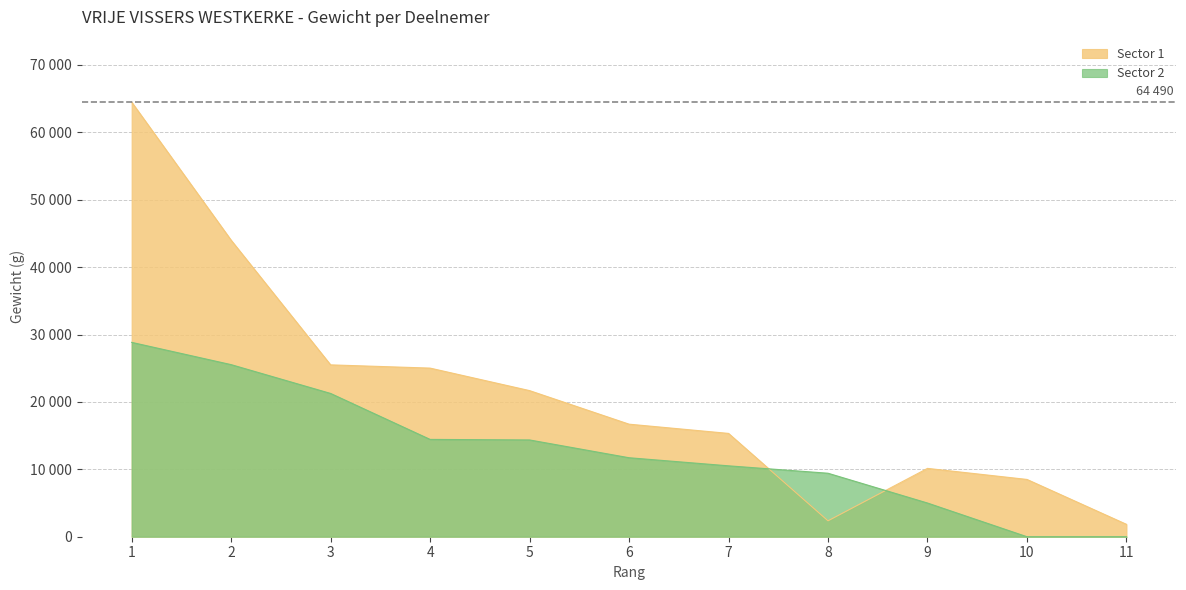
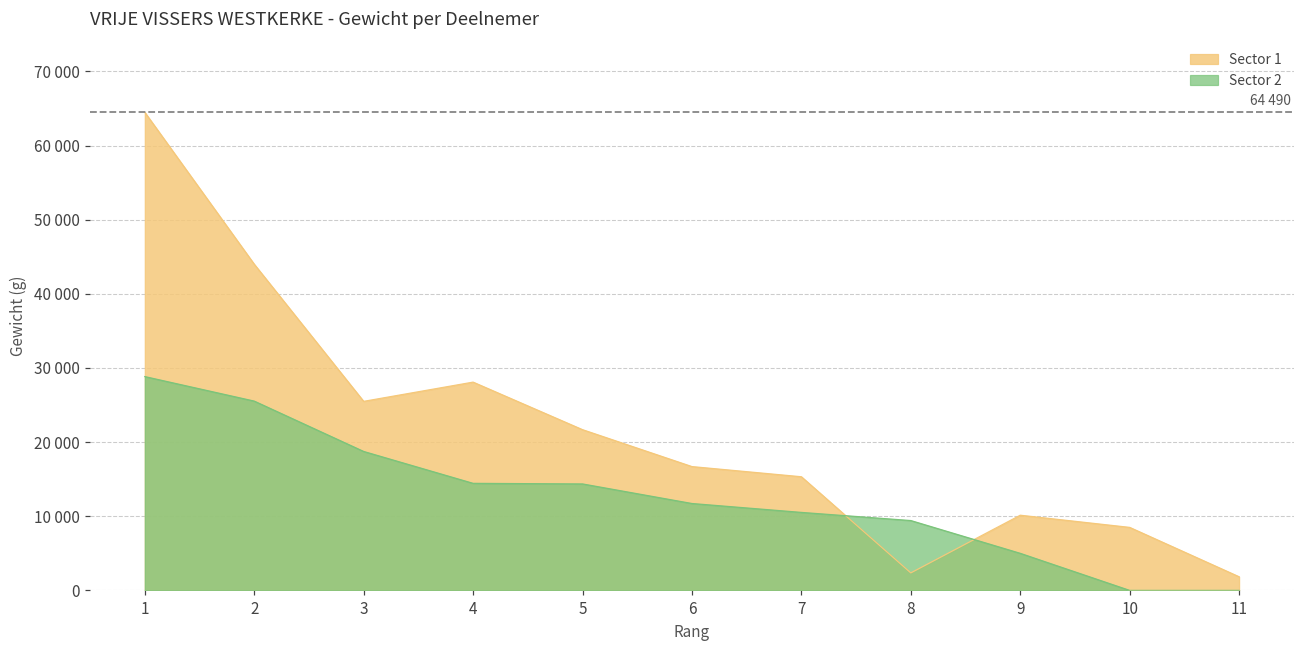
Sector 2, 3: 21000 -> 19000
Sector 1, 4: 25000 -> 28000
